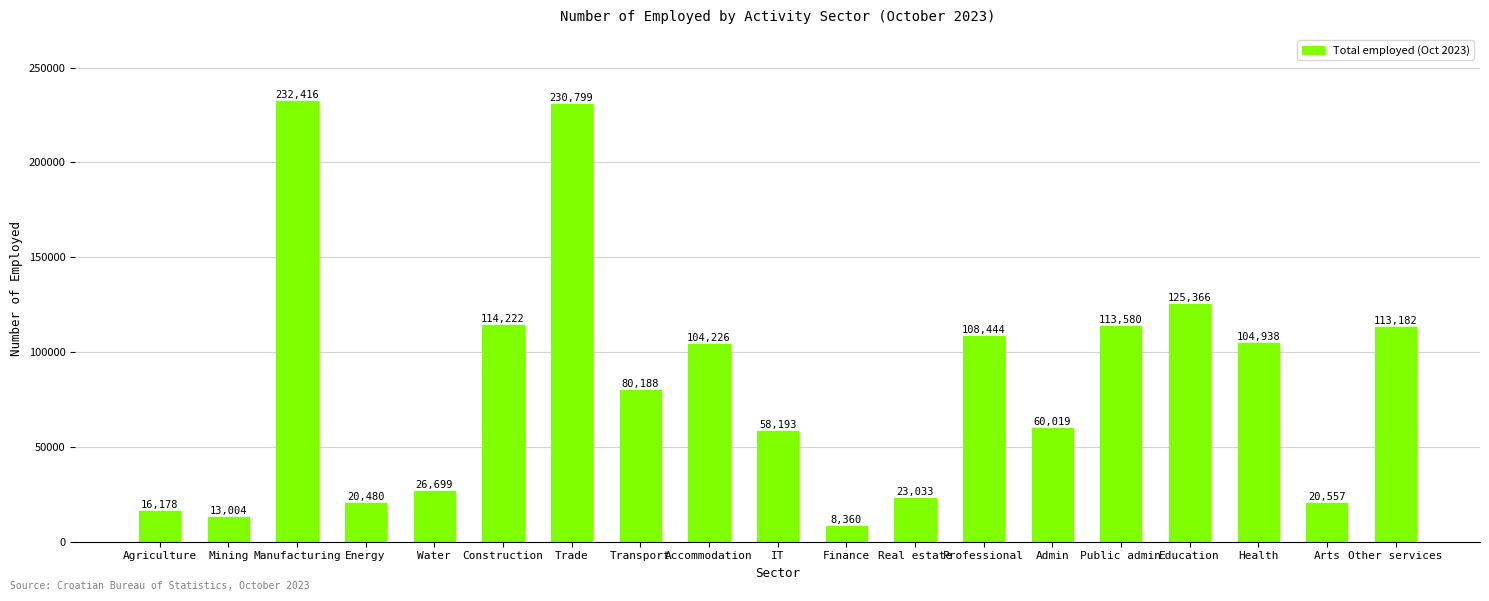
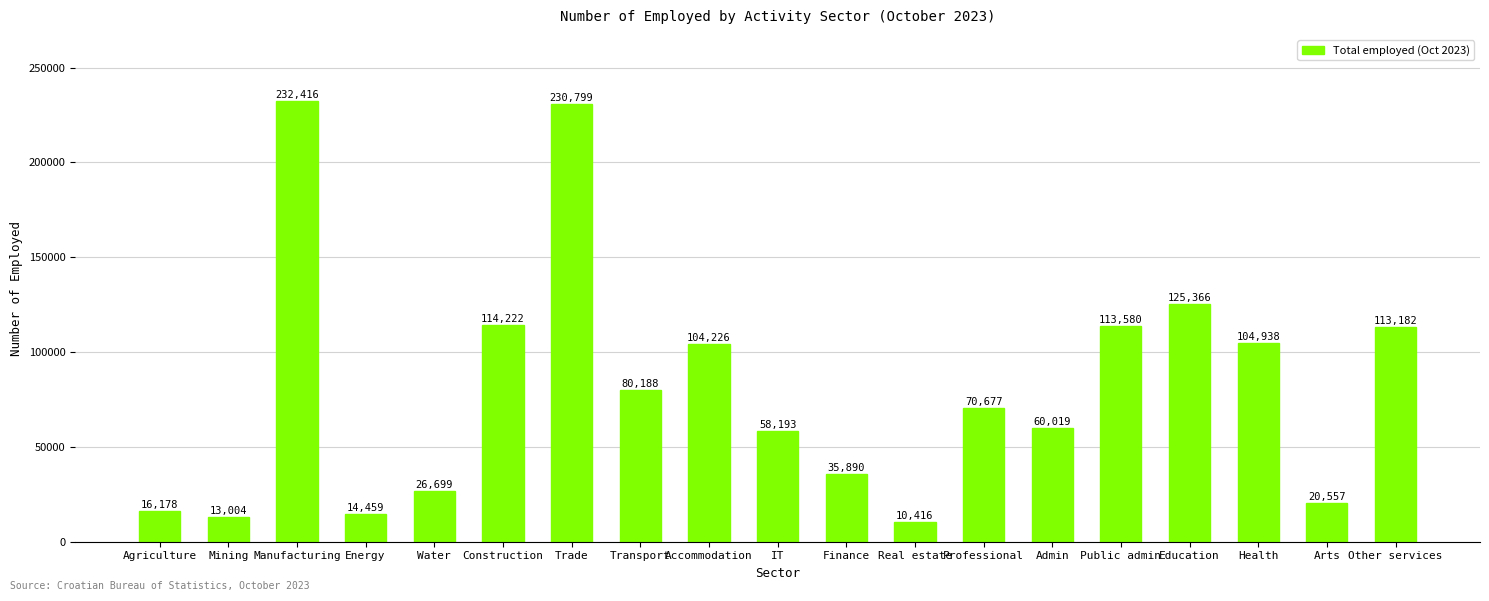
Energy: 20,480 -> 14,459
Finance: 8,360 -> 35,890
Real estate: 23,033 -> 10,416
Professional: 108,444 -> 70,677
